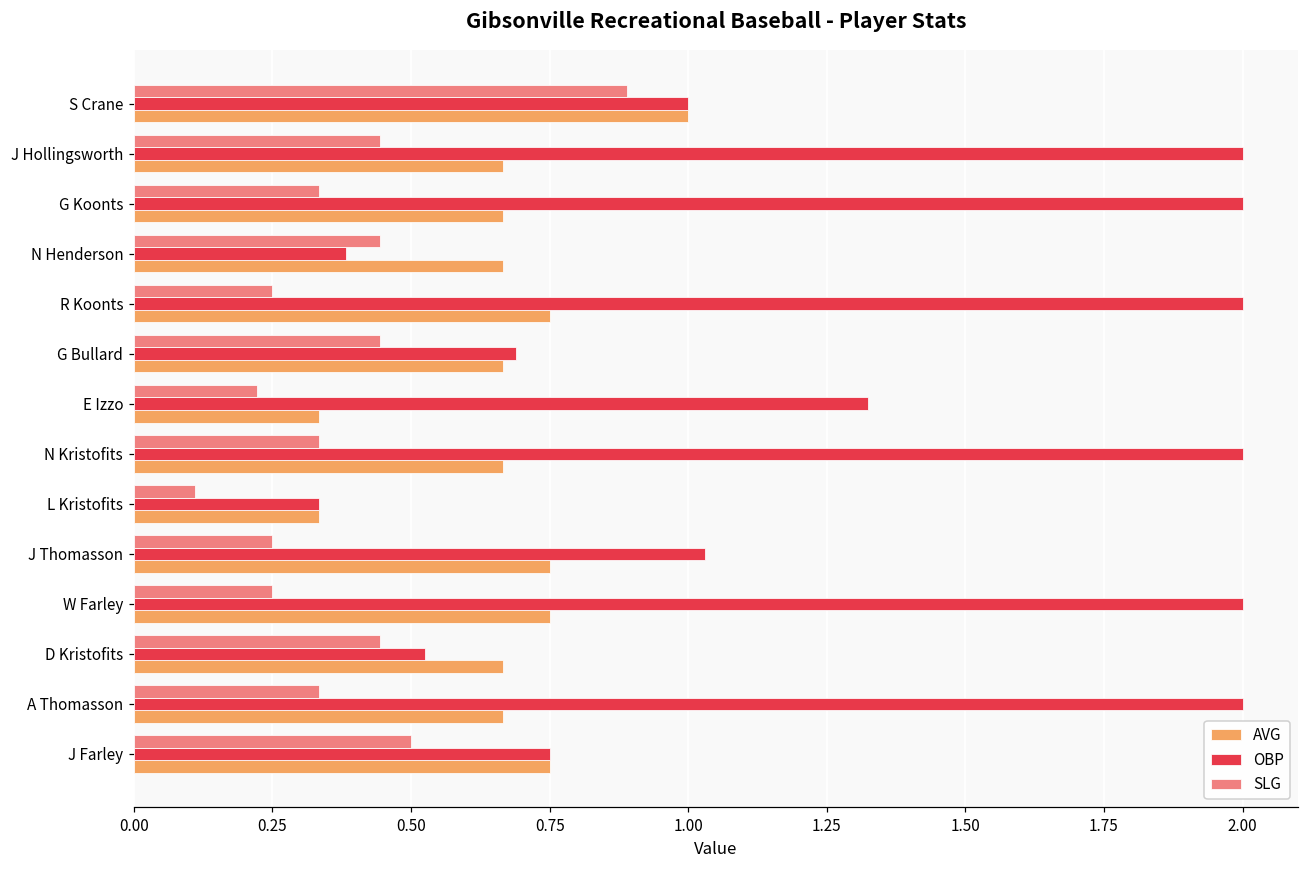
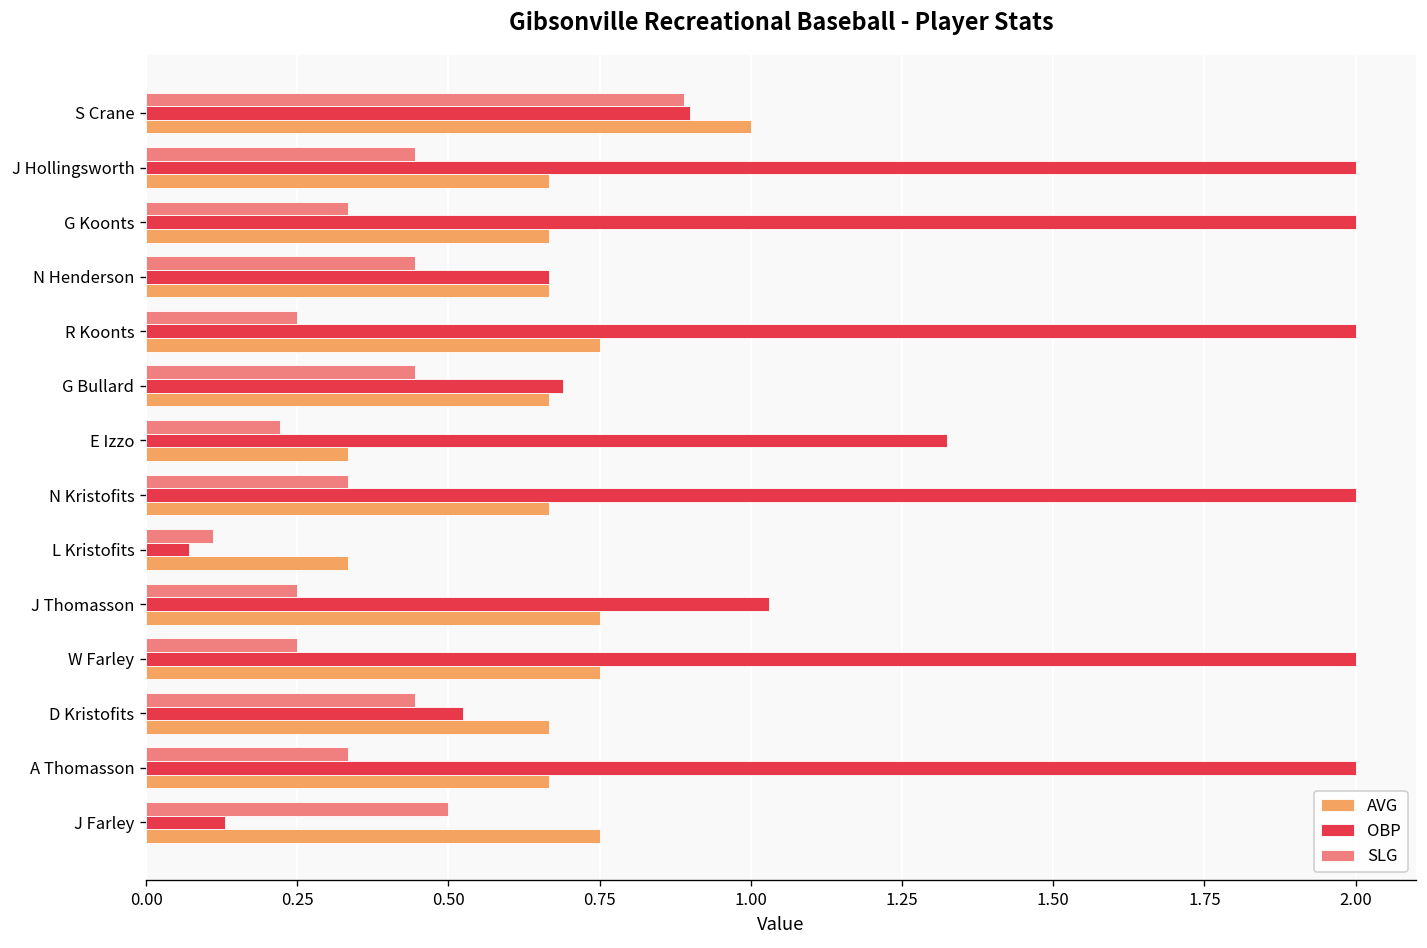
OBP, S Crane: 1.0 -> 0.9
OBP, N Henderson: 0.38 -> 0.67
OBP, L Kristofits: 0.33 -> 0.07
OBP, J Farley: 0.75 -> 0.13
